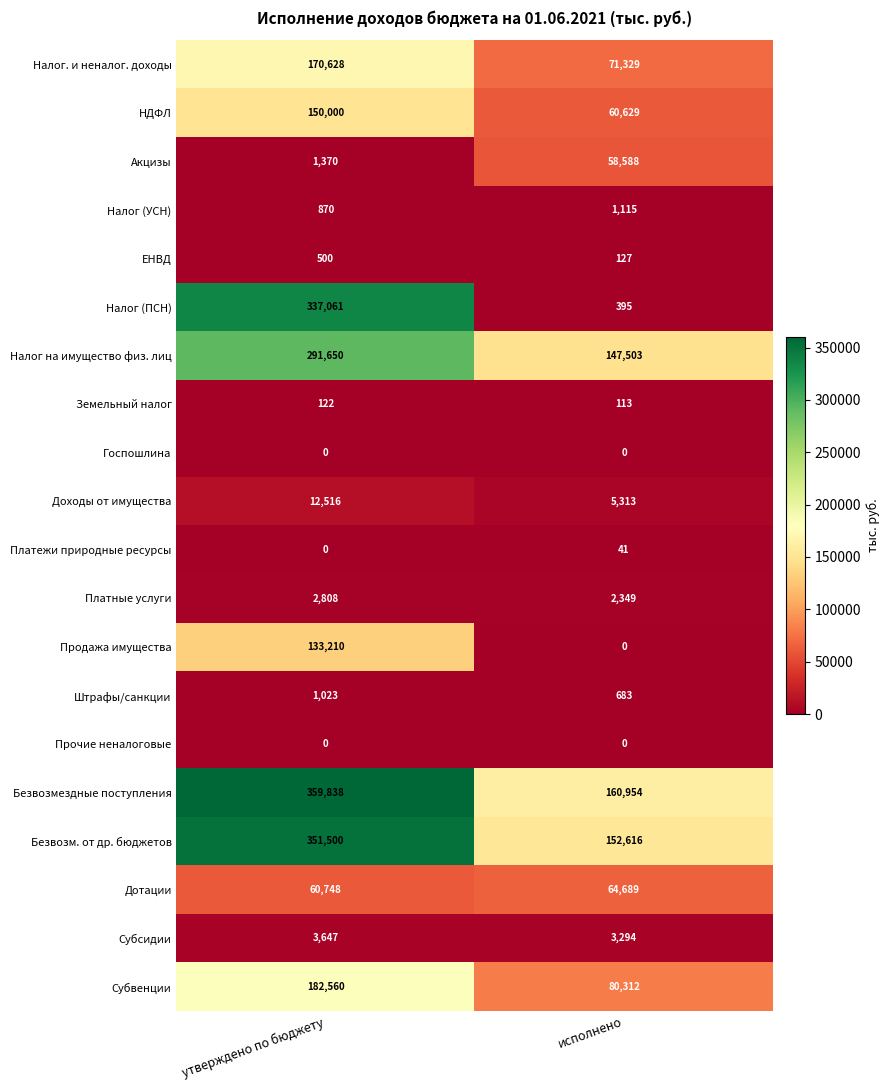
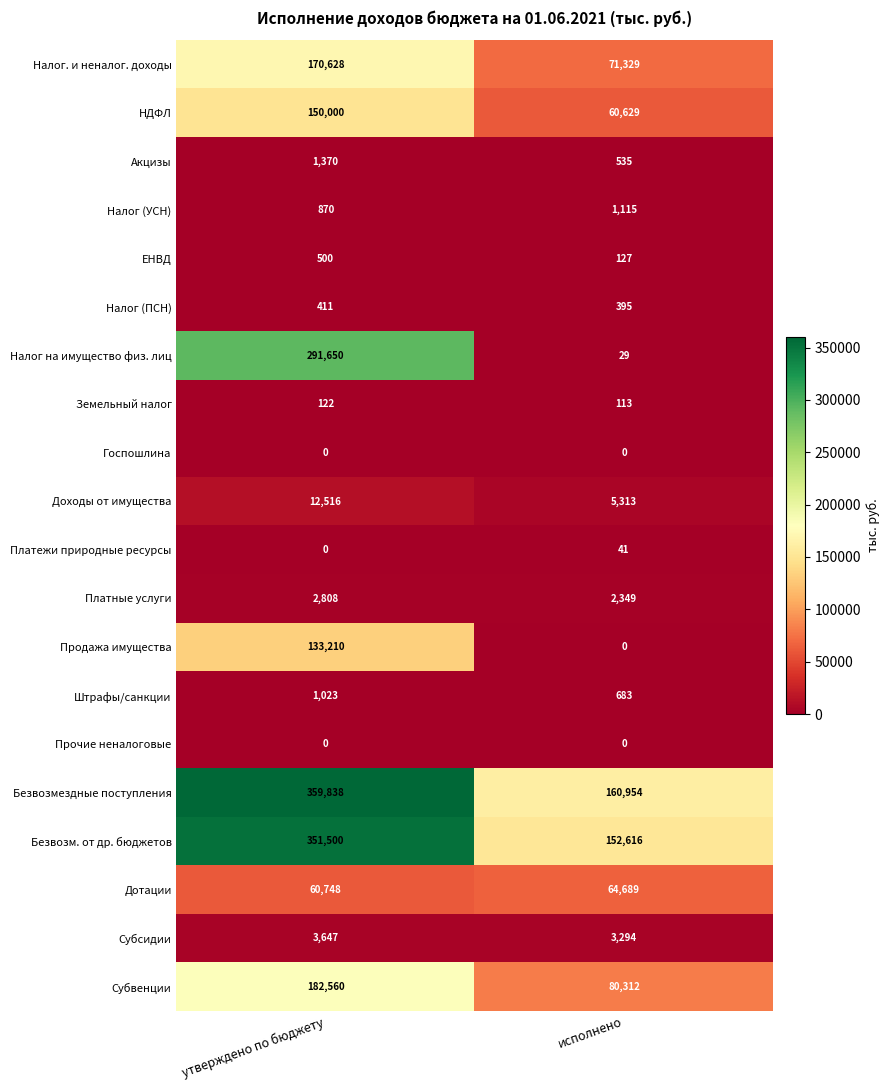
Акцизы, исполнено: 58,588 -> 535
Налог (ПСН), утверждено по бюджету: 337,061 -> 411
Налог на имущество физ. лиц, исполнено: 147,503 -> 29
